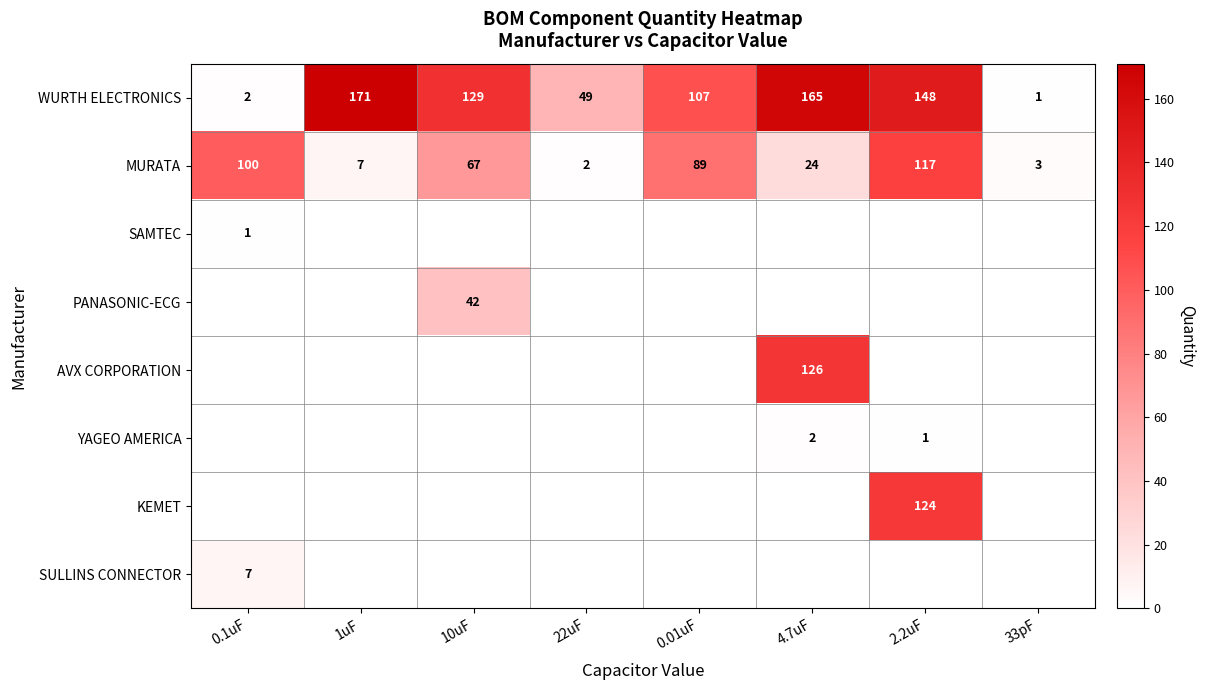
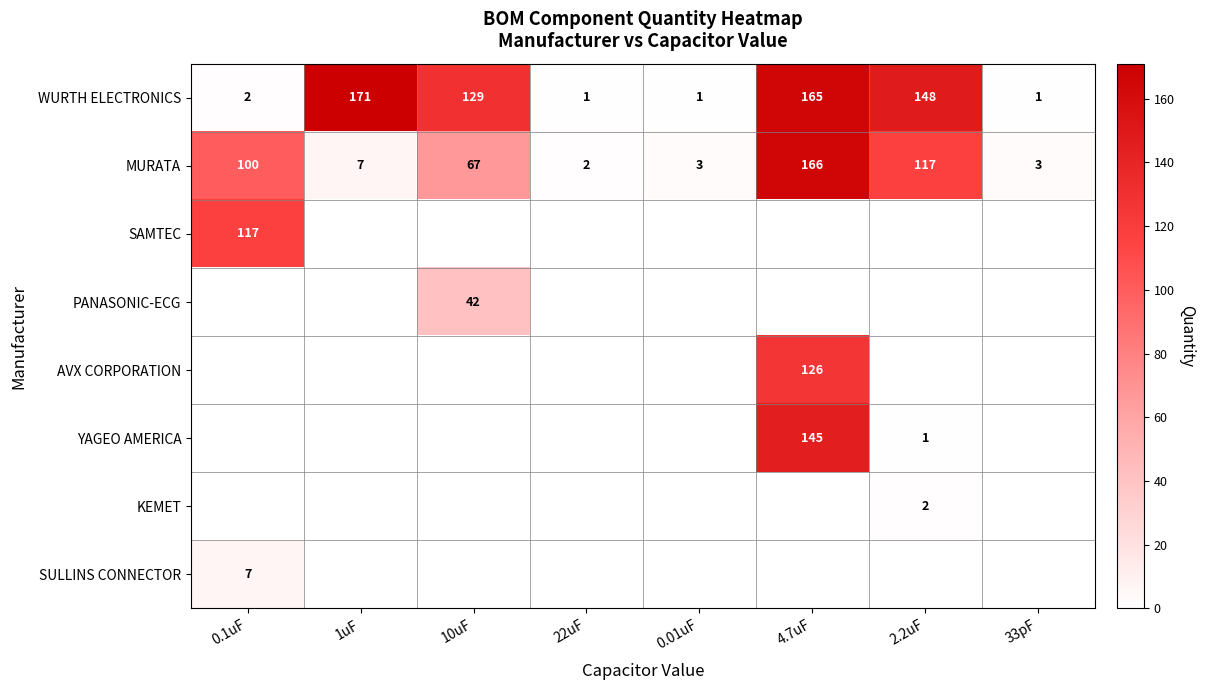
WURTH ELECTRONICS, 22uF: 49 -> 1
WURTH ELECTRONICS, 0.01uF: 107 -> 1
MURATA, 0.01uF: 89 -> 3
MURATA, 4.7uF: 24 -> 166
SAMTEC, 0.1uF: 1 -> 117
YAGEO AMERICA, 4.7uF: 2 -> 145
KEMET, 2.2uF: 124 -> 2
